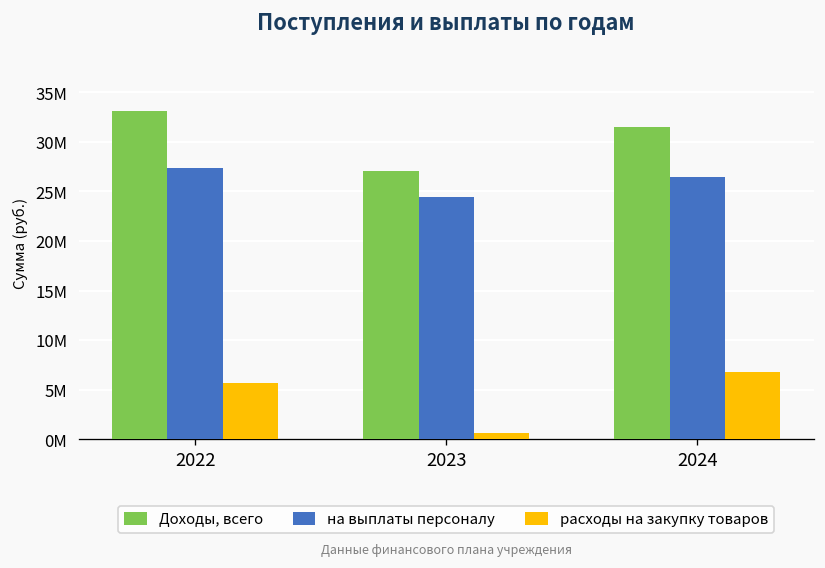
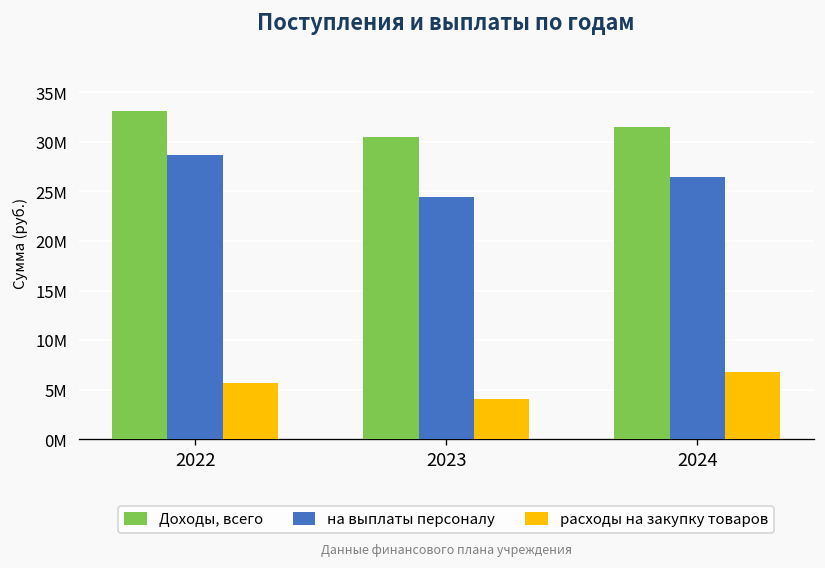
на выплаты персоналу, 2022: 27000000 -> 29000000
Доходы, всего, 2023: 27000000 -> 30000000
расходы на закупку товаров, 2023: 1000000 -> 4000000
